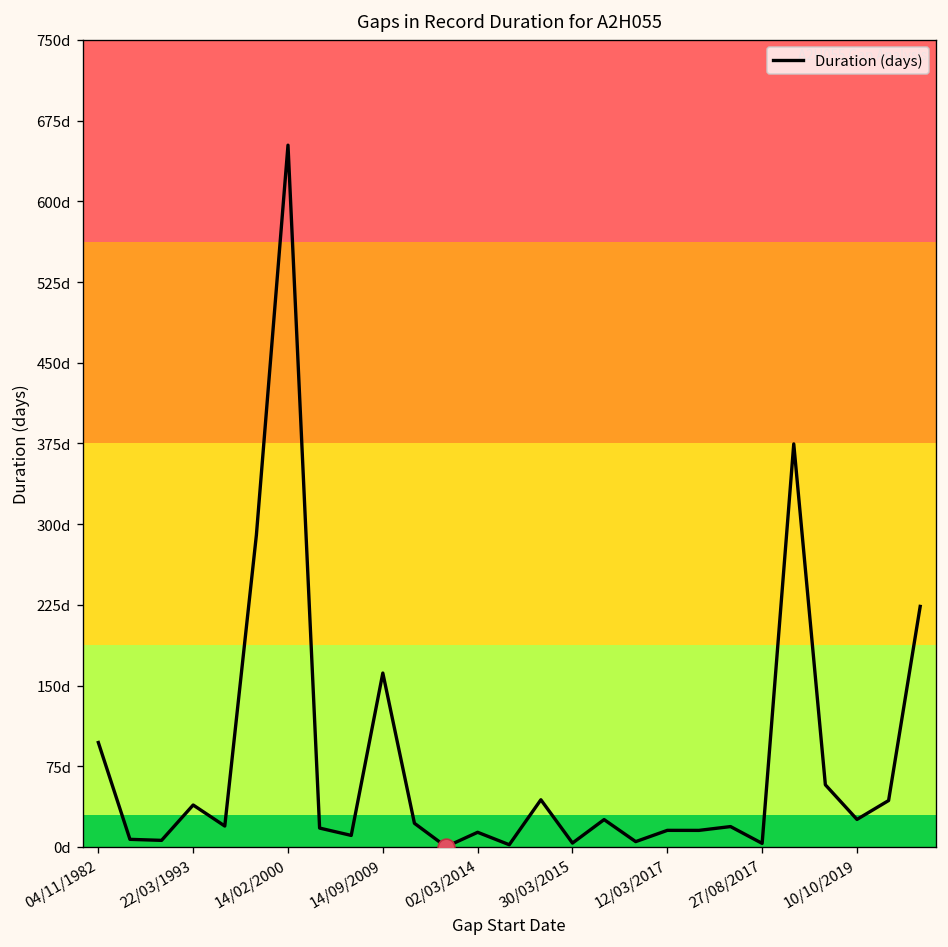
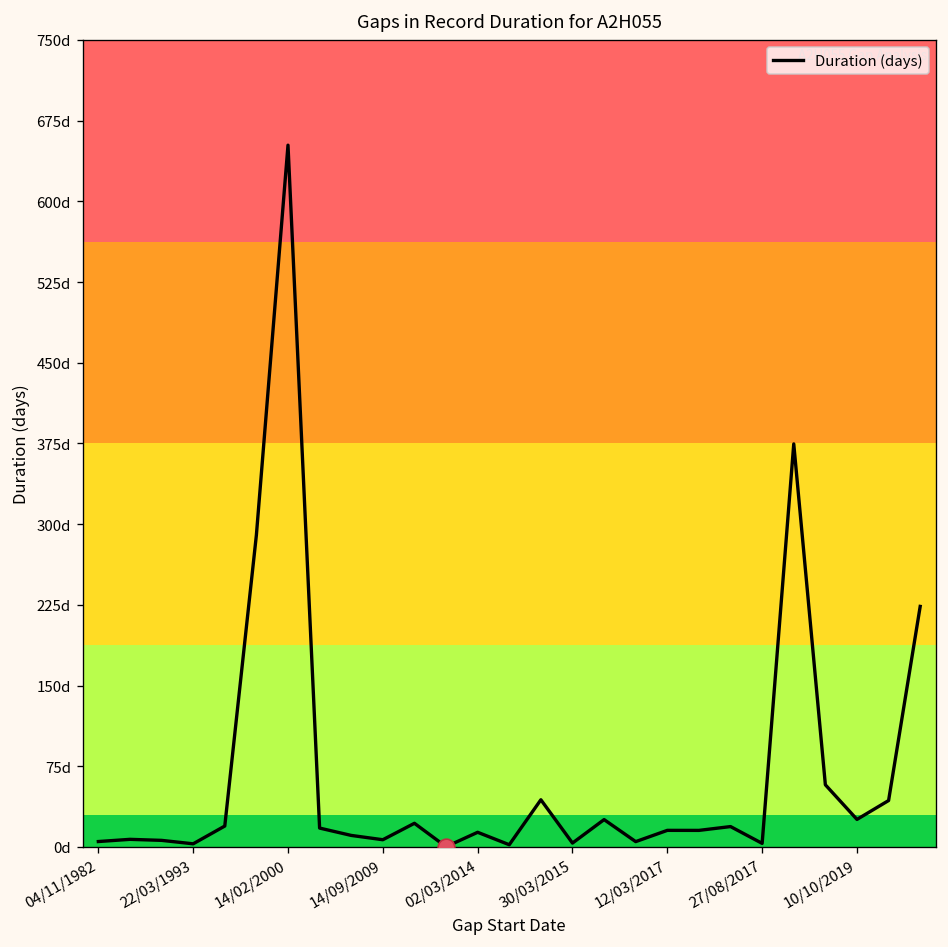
Duration (days), 04/11/1982: 100d -> 0d
Duration (days), 22/03/1993: 40d -> 0d
Duration (days), 14/09/2009: 160d -> 10d
